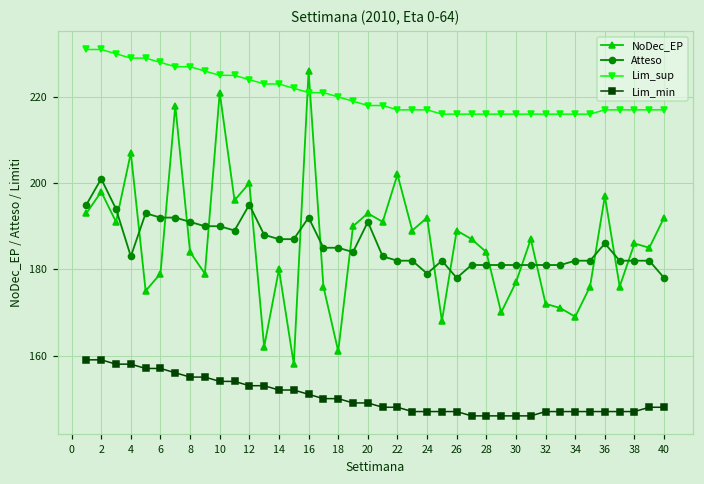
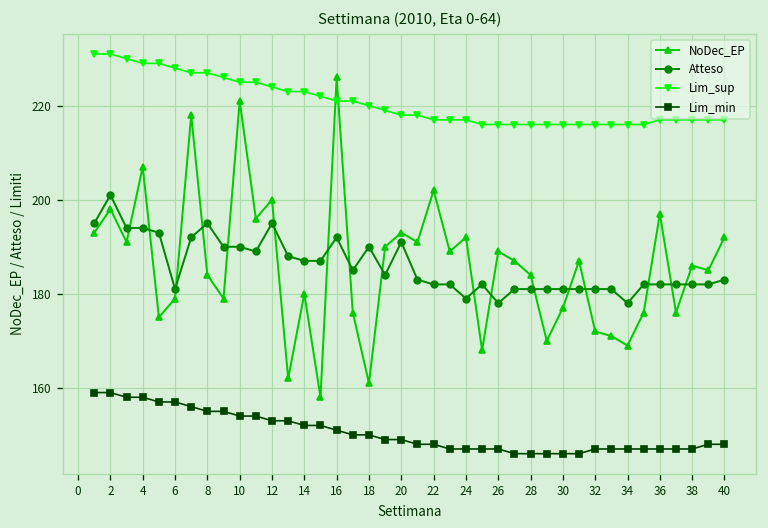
Atteso, 4: 183 -> 194
Atteso, 6: 192 -> 181
Atteso, 8: 191 -> 195
Atteso, 18: 185 -> 190
Atteso, 34: 182 -> 178
Atteso, 36: 186 -> 182
Atteso, 40: 178 -> 183
